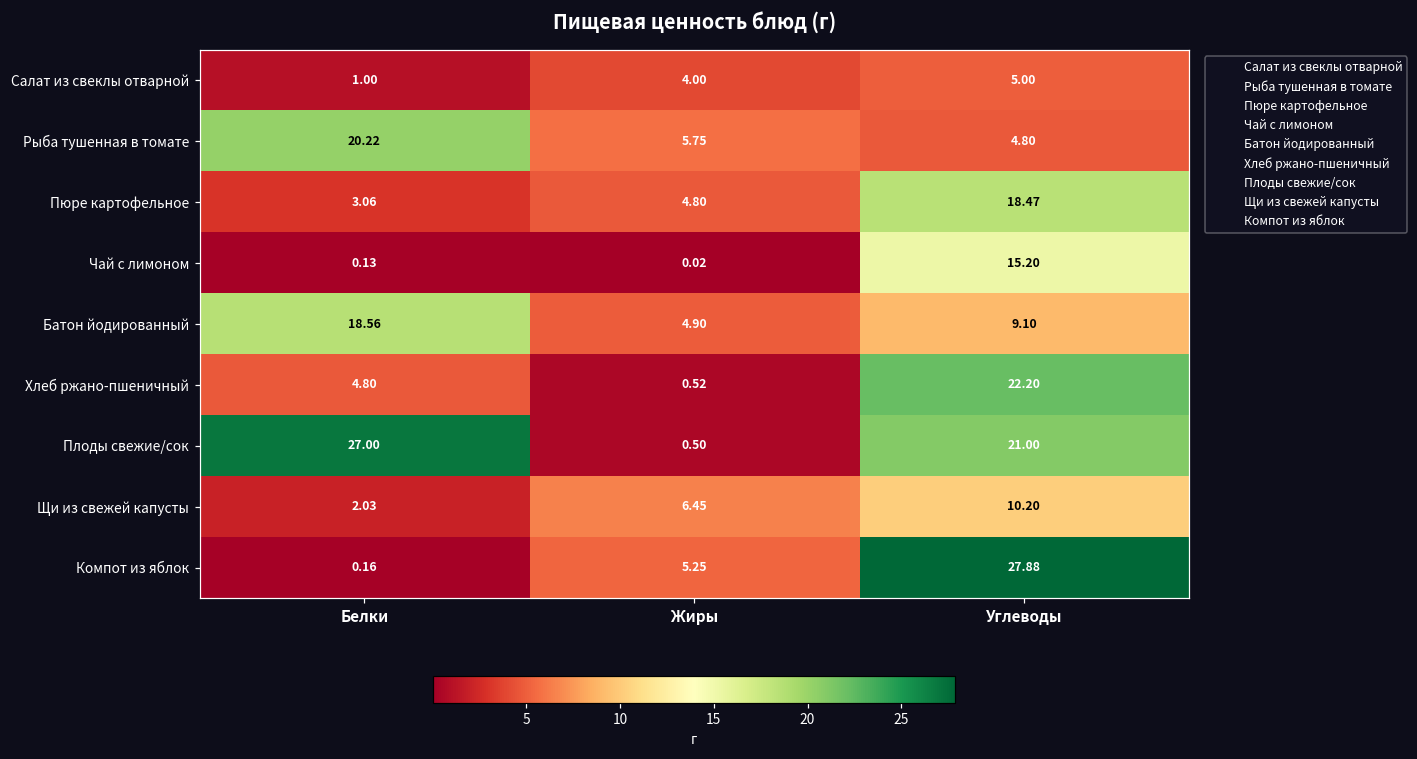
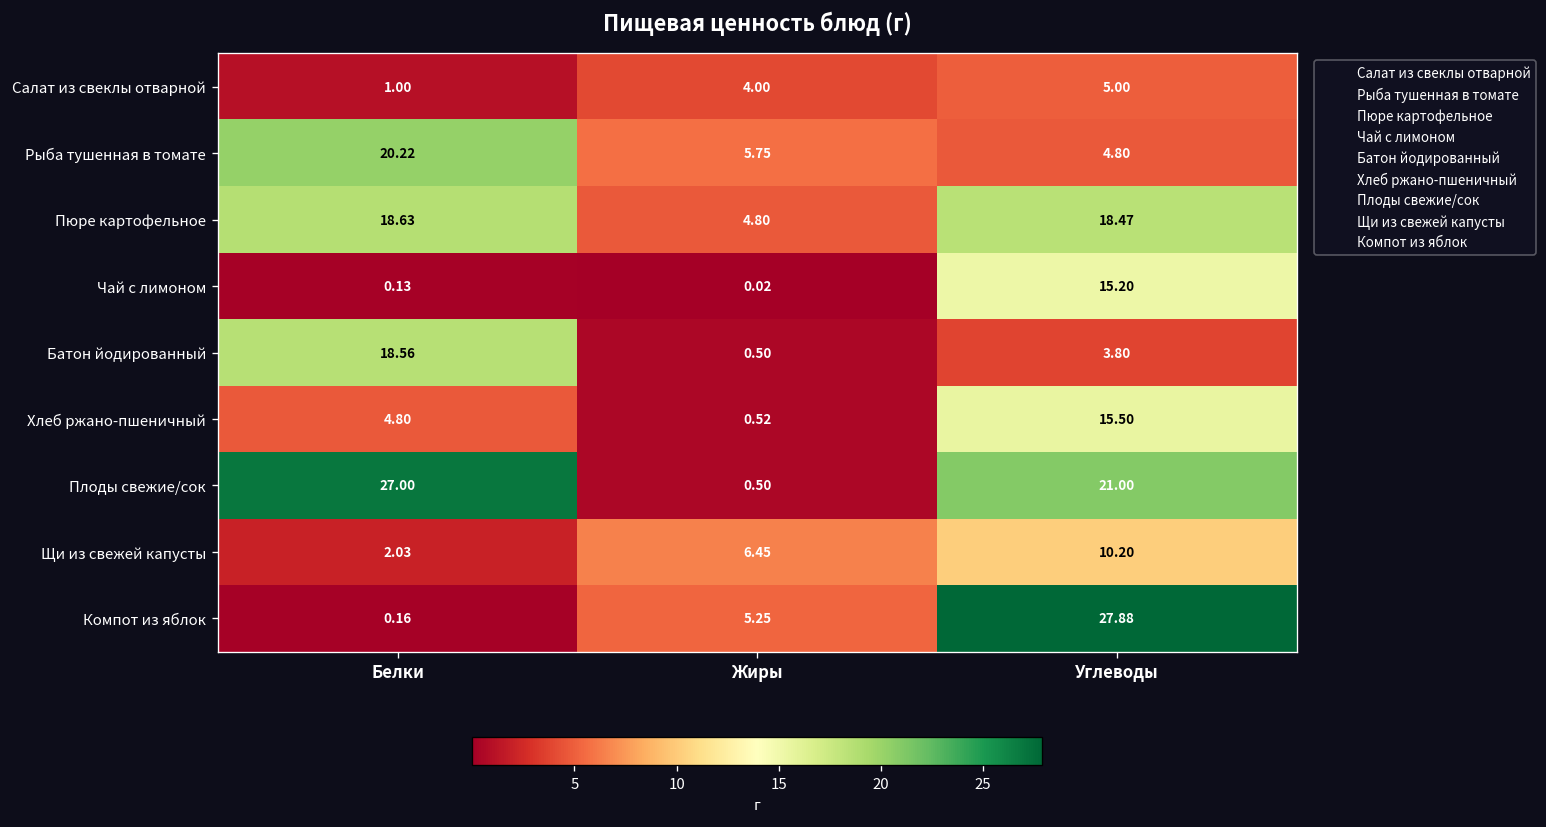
Пюре картофельное, Белки: 3.06 -> 18.63
Батон йодированный, Жиры: 4.90 -> 0.50
Батон йодированный, Углеводы: 9.10 -> 3.80
Хлеб ржано-пшеничный, Углеводы: 22.20 -> 15.50
